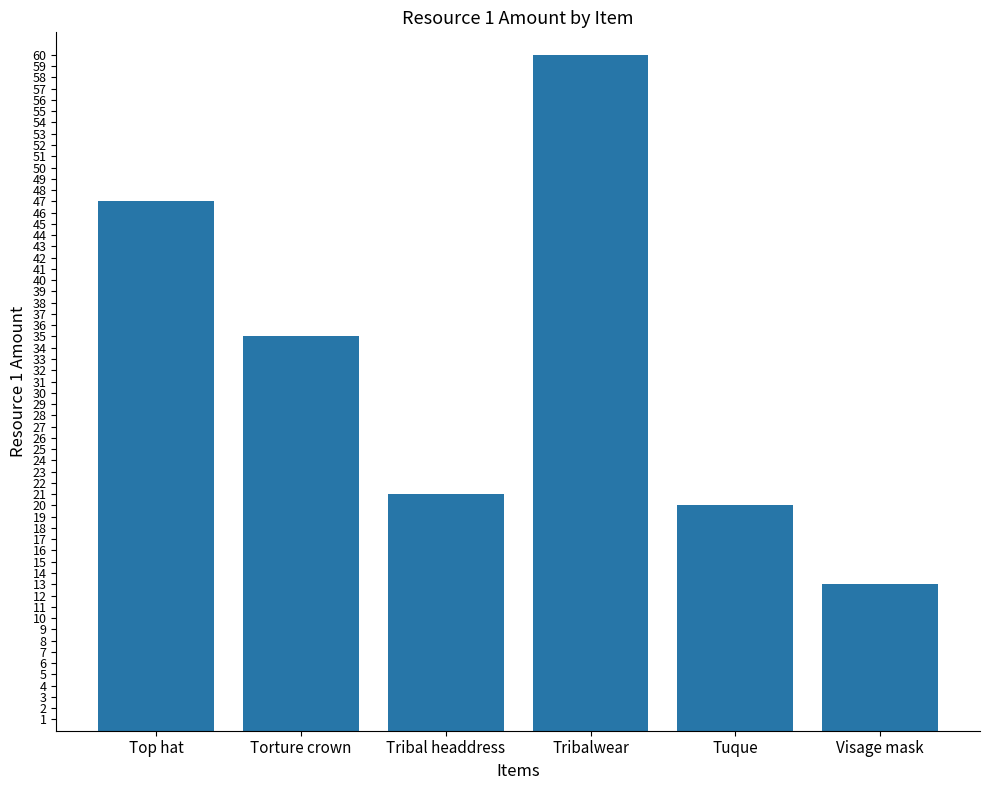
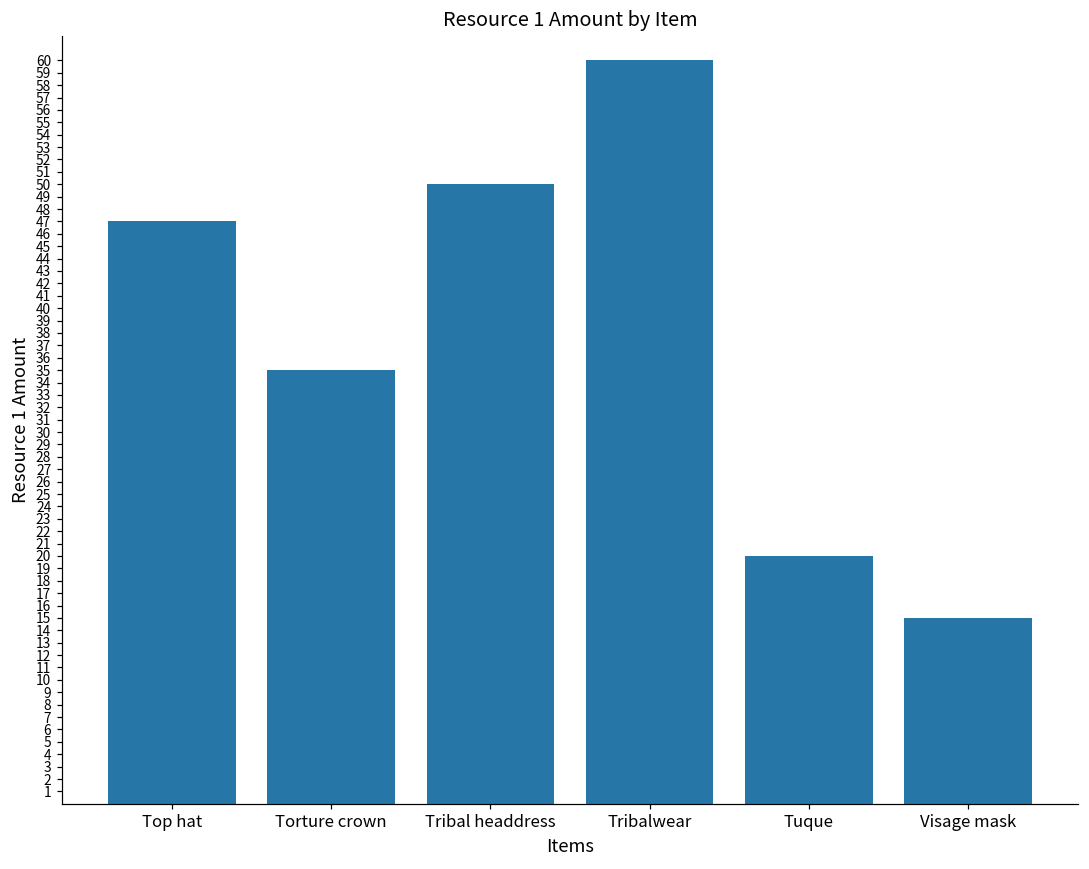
Tribal headdress: 21 -> 50
Visage mask: 13 -> 15
